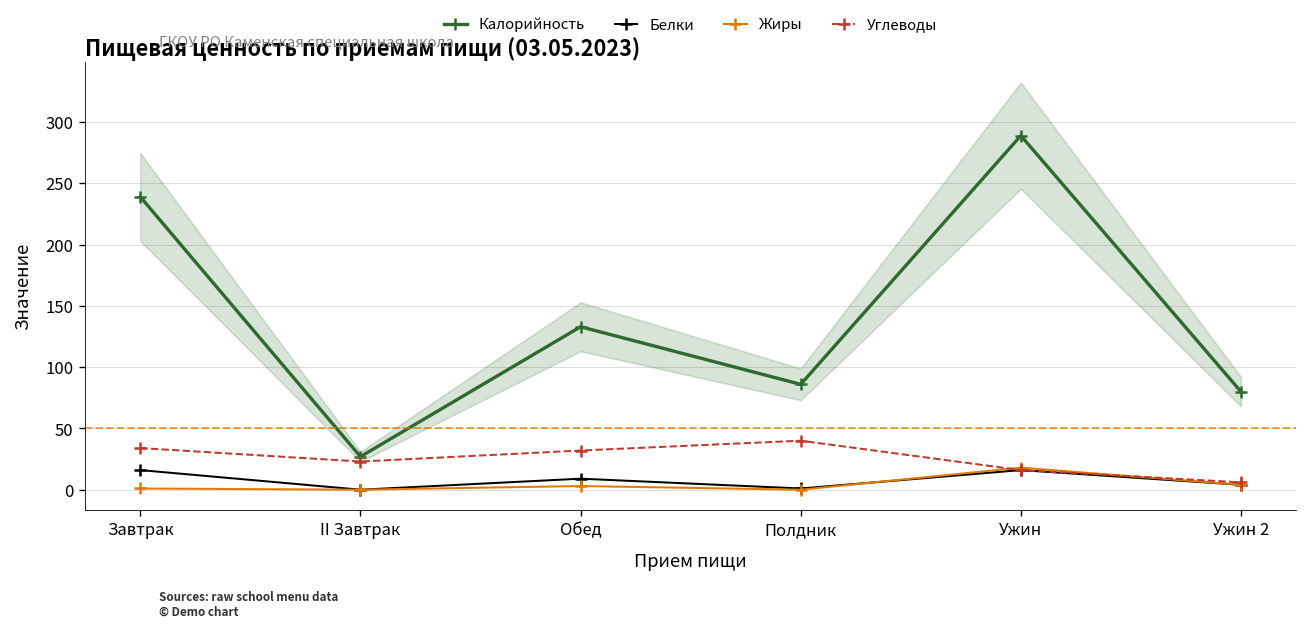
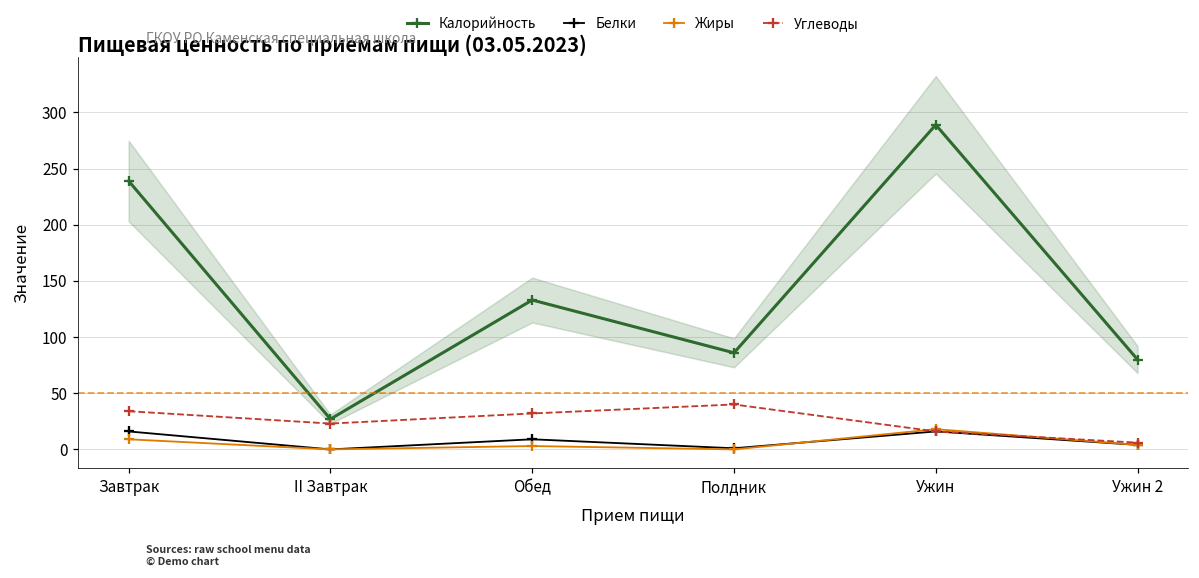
Жиры, Завтрак: 1 -> 9
